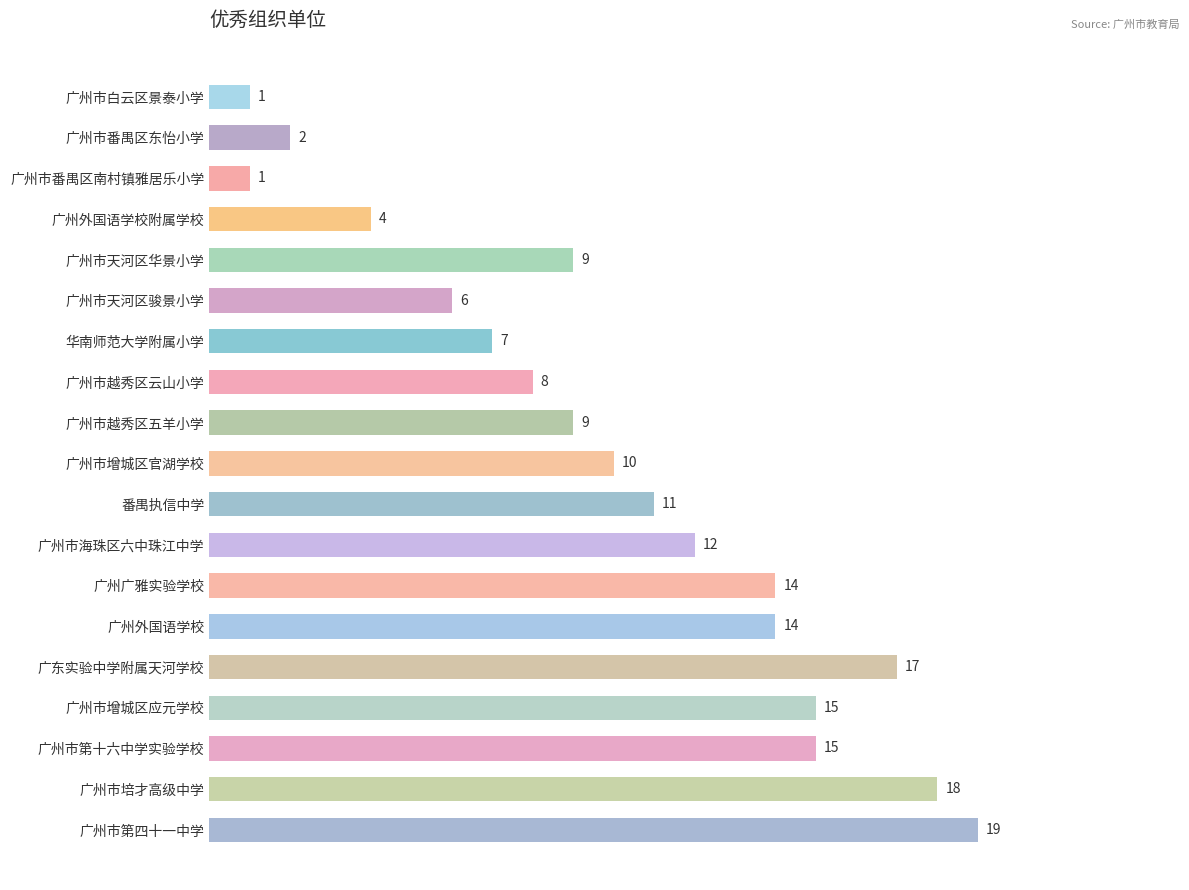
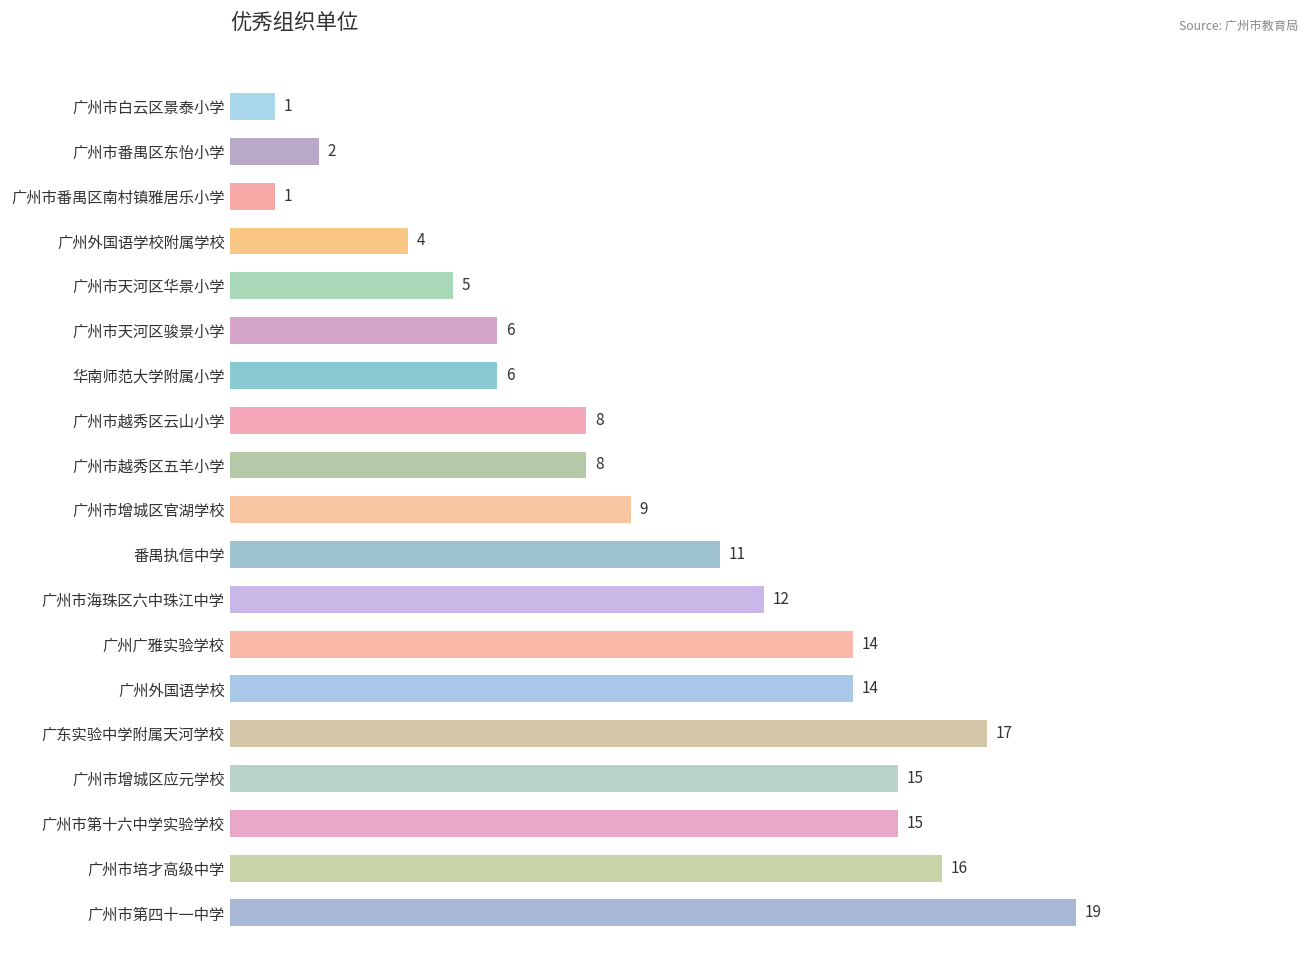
广州市天河区华景小学: 9 -> 5
华南师范大学附属小学: 7 -> 6
广州市越秀区五羊小学: 9 -> 8
广州市增城区官湖学校: 10 -> 9
广州市培才高级中学: 18 -> 16
